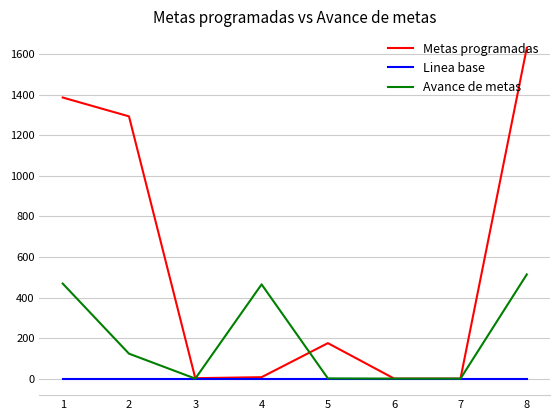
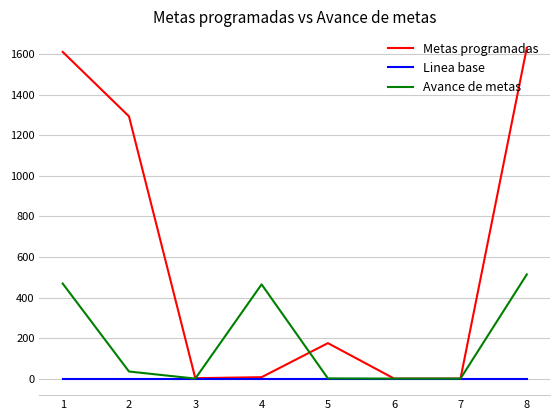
Metas programadas, 1: 1390 -> 1610
Avance de metas, 2: 120 -> 40
